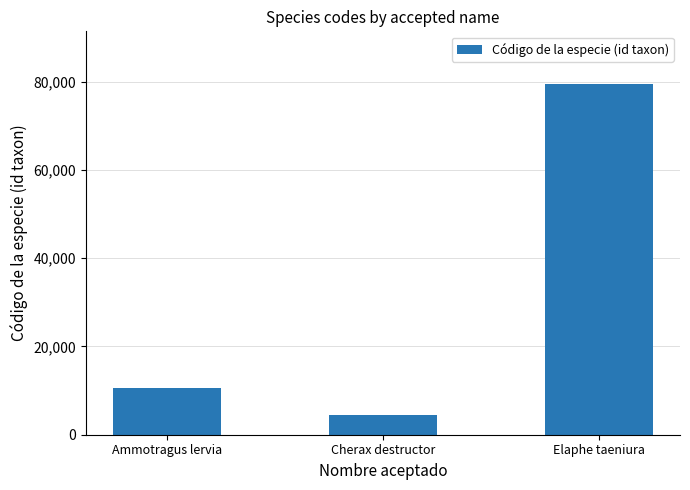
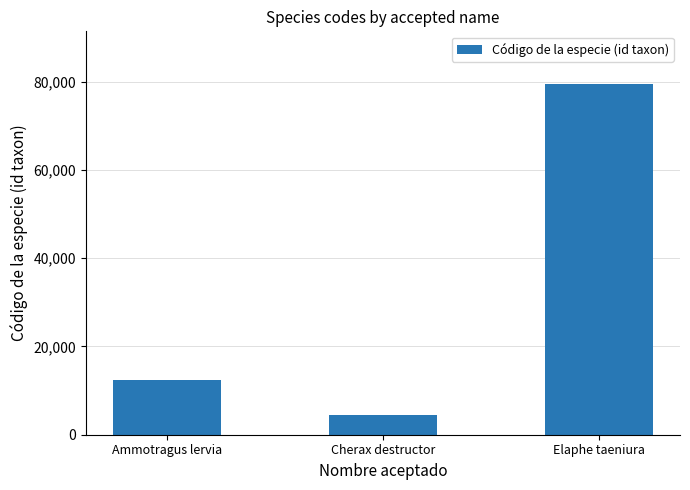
Ammotragus lervia: 10,000 -> 12,000
